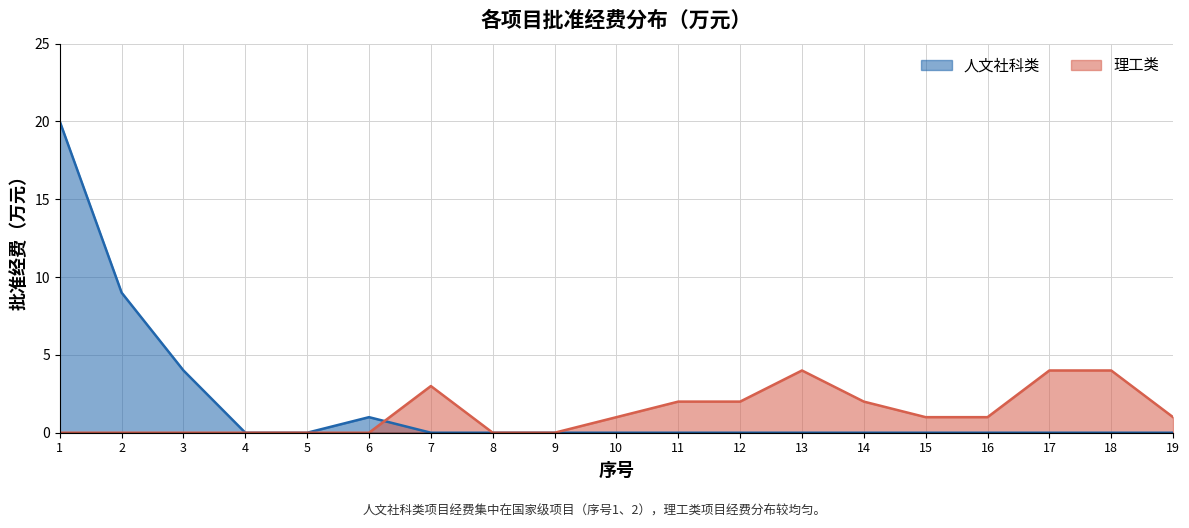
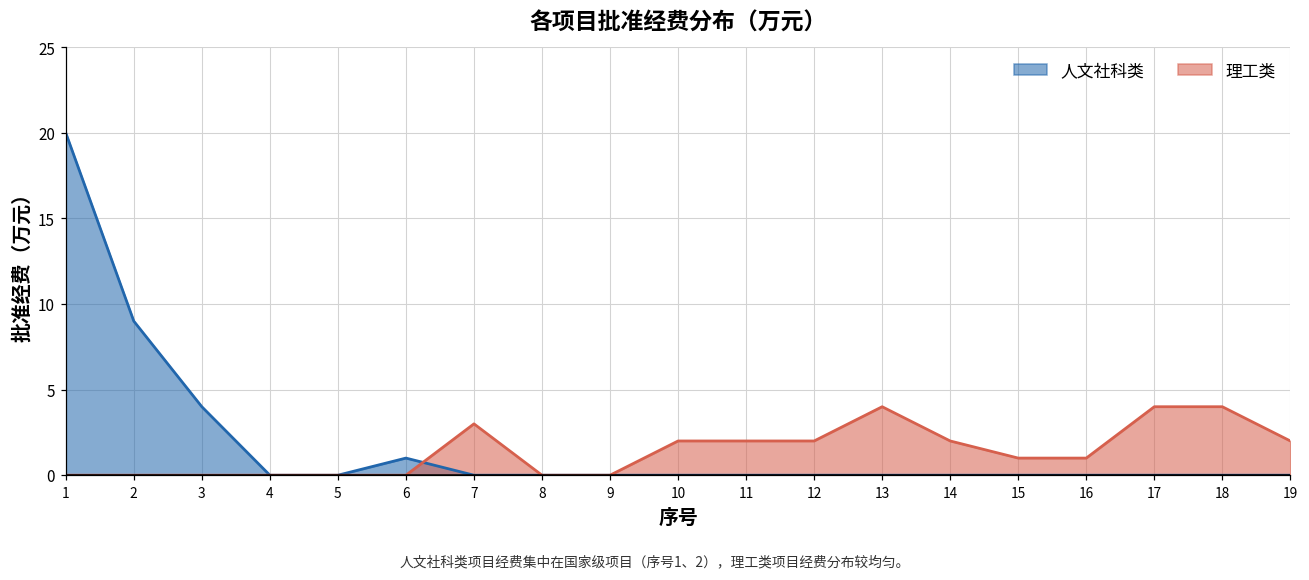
理工类, 10: 1 -> 2
理工类, 19: 1 -> 2
